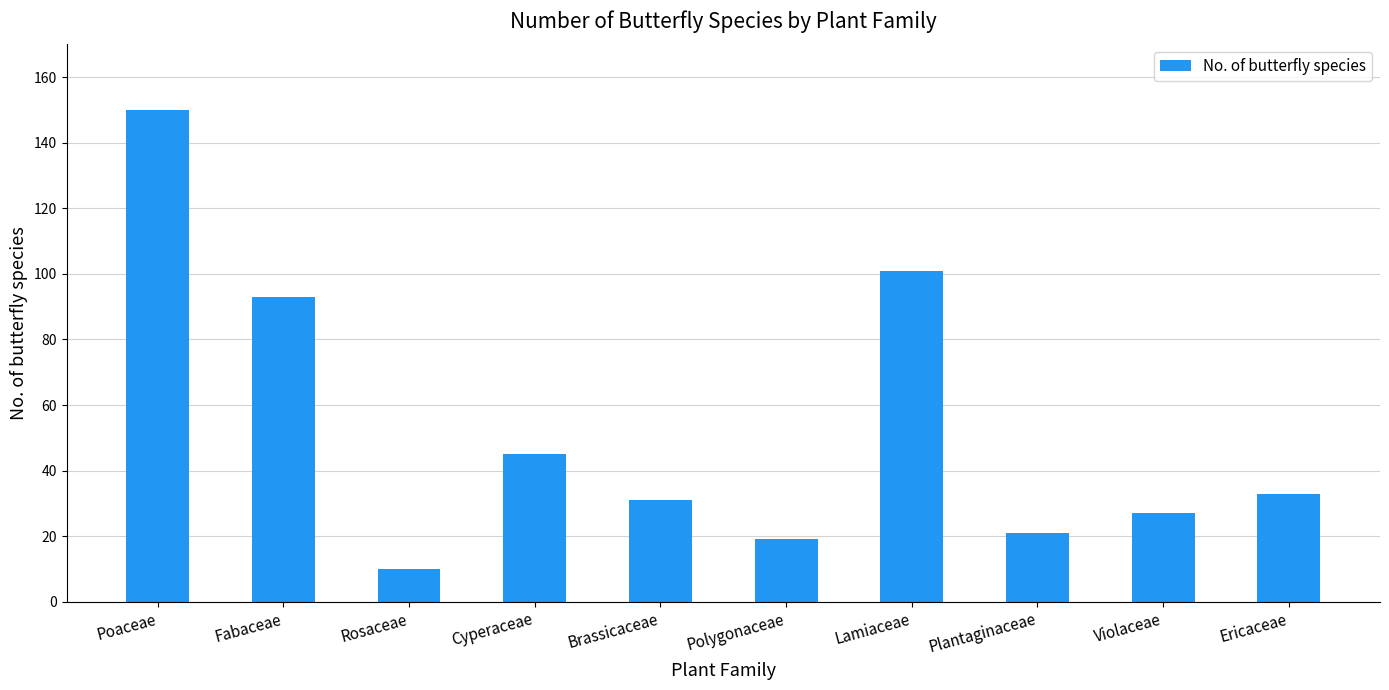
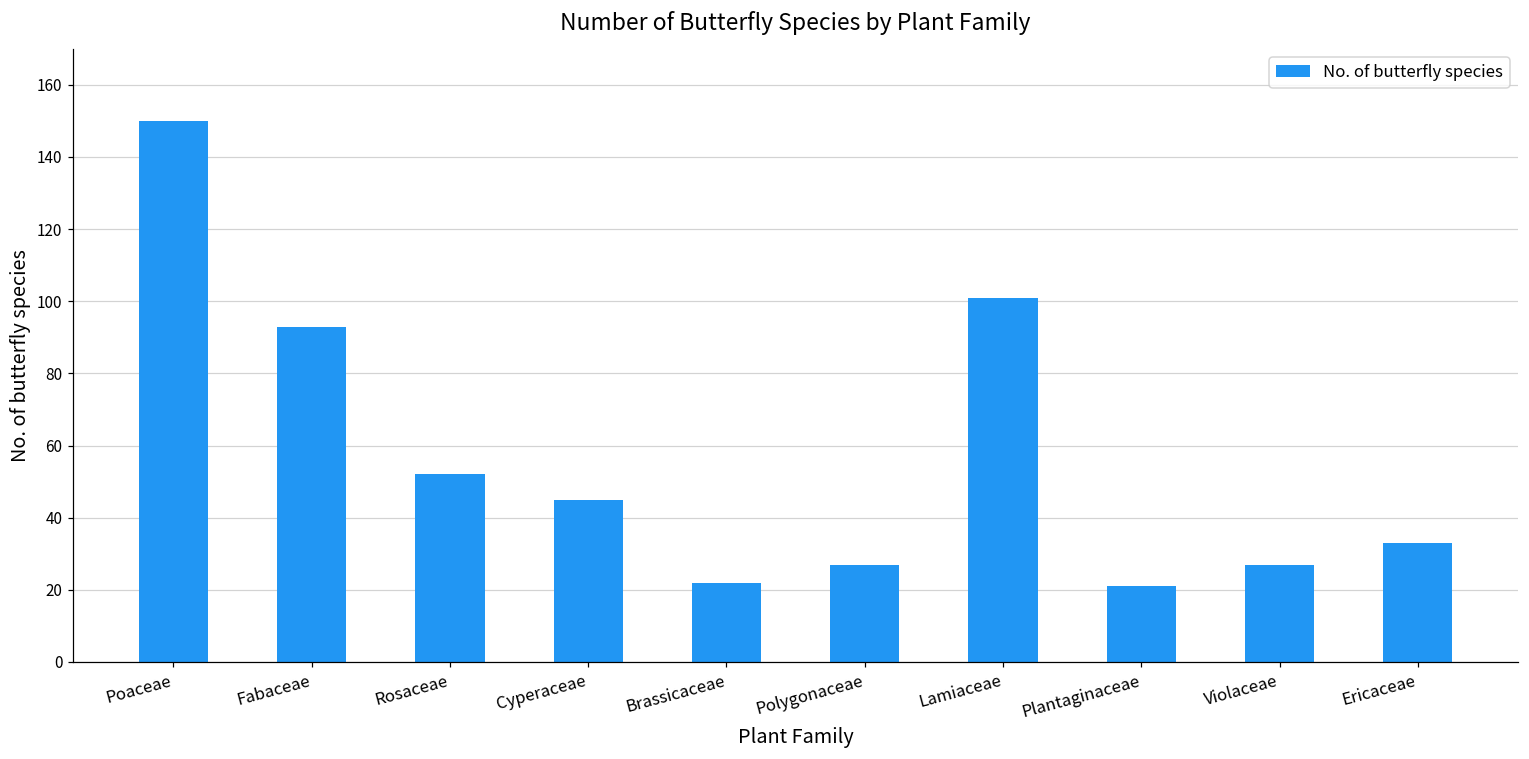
Rosaceae: 10 -> 52
Brassicaceae: 31 -> 22
Polygonaceae: 19 -> 27
